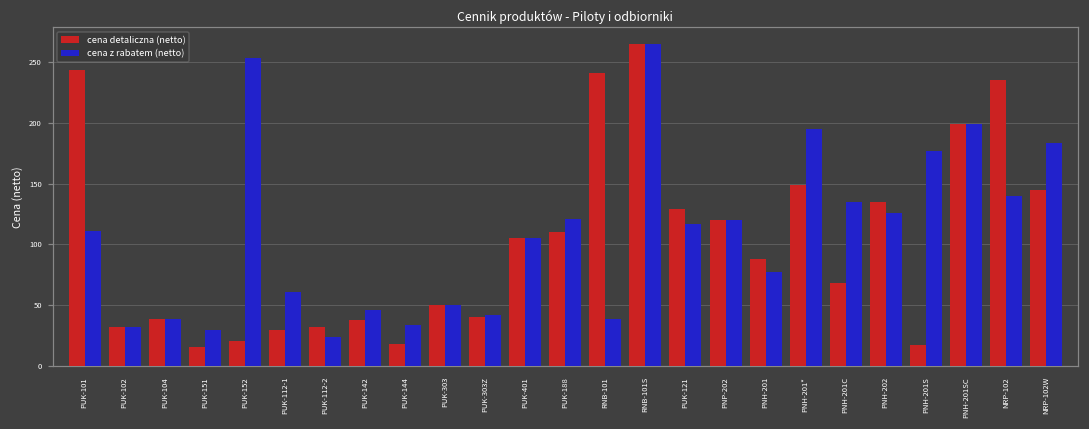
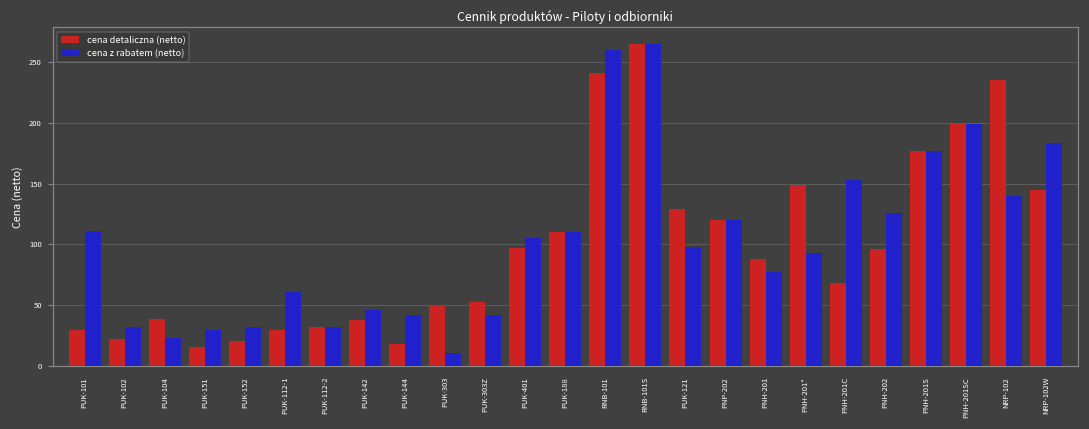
cena detaliczna (netto), PUK-101: 243 -> 30
cena detaliczna (netto), PUK-102: 32 -> 22
cena z rabatem (netto), PUK-104: 39 -> 23
cena z rabatem (netto), PUK-152: 253 -> 32
cena z rabatem (netto), PUK-112-2: 24 -> 32
cena z rabatem (netto), PUK-144: 34 -> 42
cena z rabatem (netto), PUK-303: 50 -> 11
cena detaliczna (netto), PUK-303Z: 40 -> 53
cena detaliczna (netto), PUK-401: 105 -> 97
cena z rabatem (netto), PUK-188: 121 -> 110
cena z rabatem (netto), RNB-101: 39 -> 260
cena z rabatem (netto), PUK-121: 117 -> 98
cena z rabatem (netto), PNH-201*: 195 -> 93
cena z rabatem (netto), PNH-201C: 135 -> 153
cena detaliczna (netto), PNH-202: 135 -> 96
cena detaliczna (netto), PNH-201S: 17 -> 177
